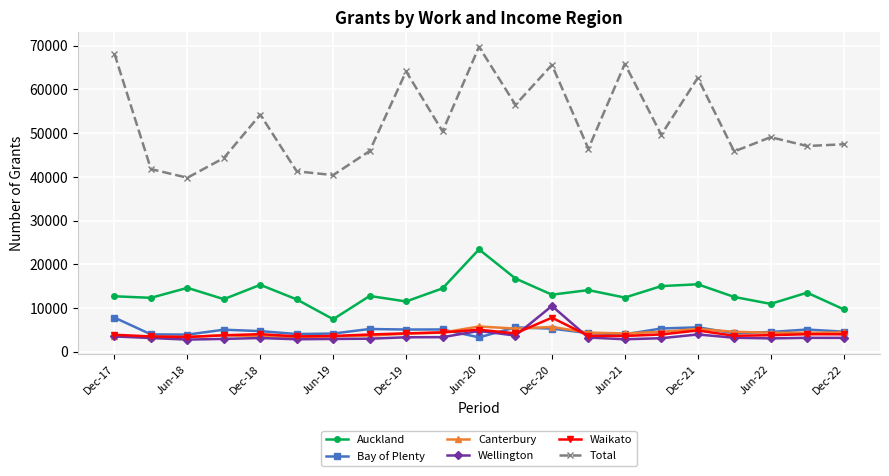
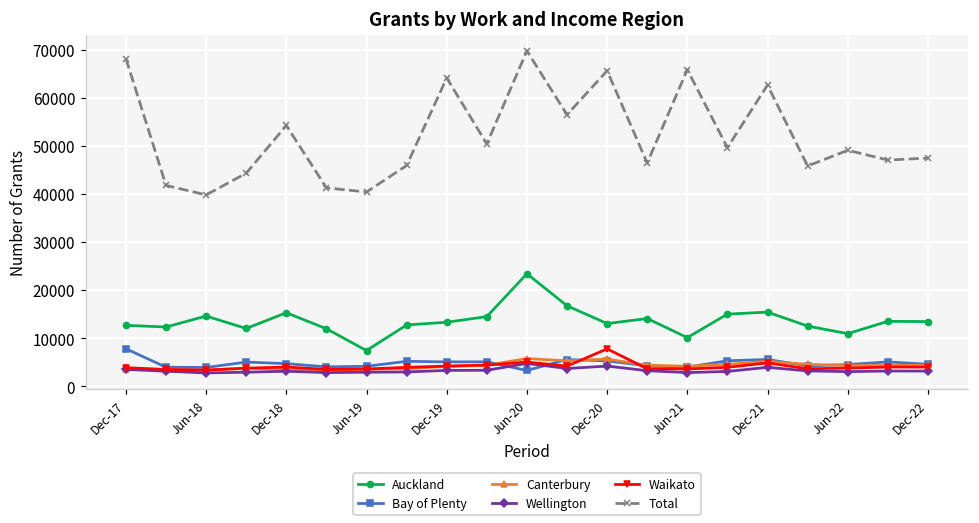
Auckland, Dec-19: 12000 -> 13000
Wellington, Dec-20: 10000 -> 4000
Auckland, Jun-21: 12000 -> 10000
Auckland, Dec-22: 10000 -> 13000
